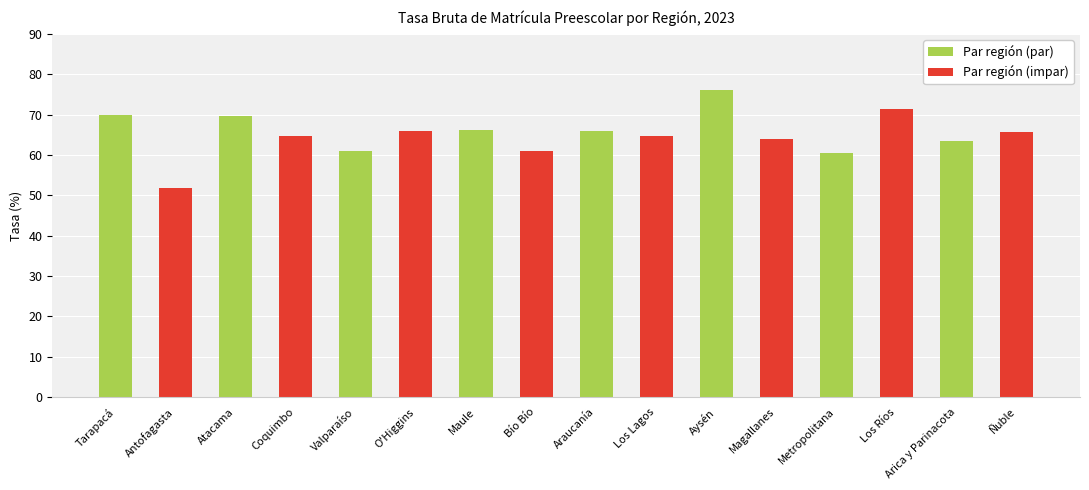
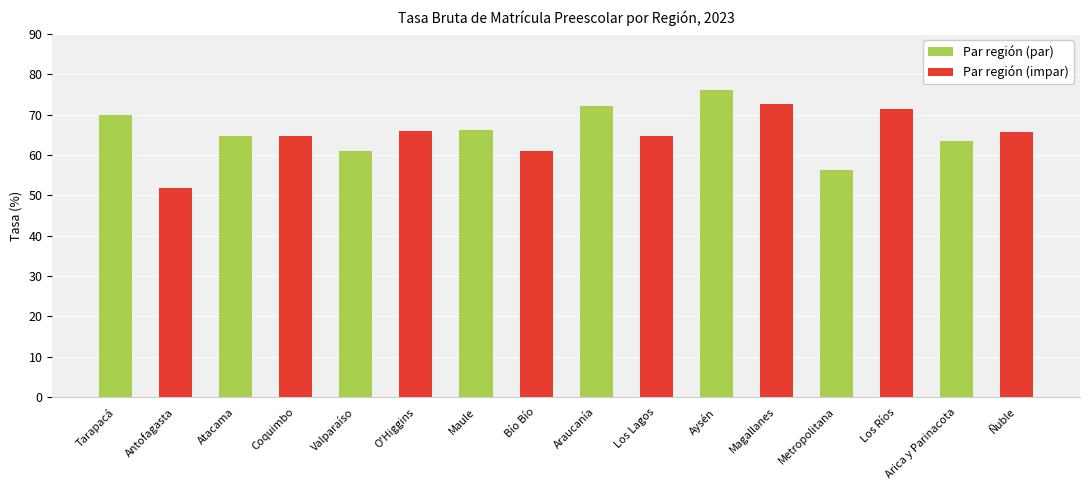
Atacama: 70 -> 65
Araucanía: 66 -> 72
Magallanes: 64 -> 73
Metropolitana: 60 -> 56
